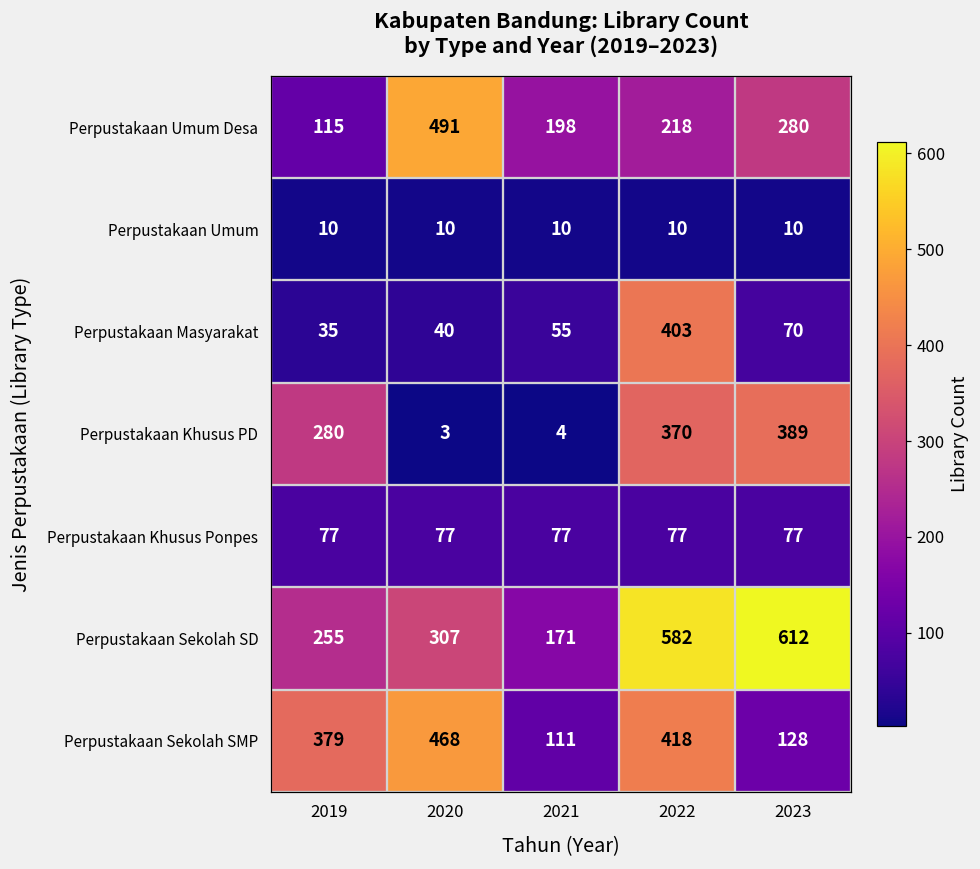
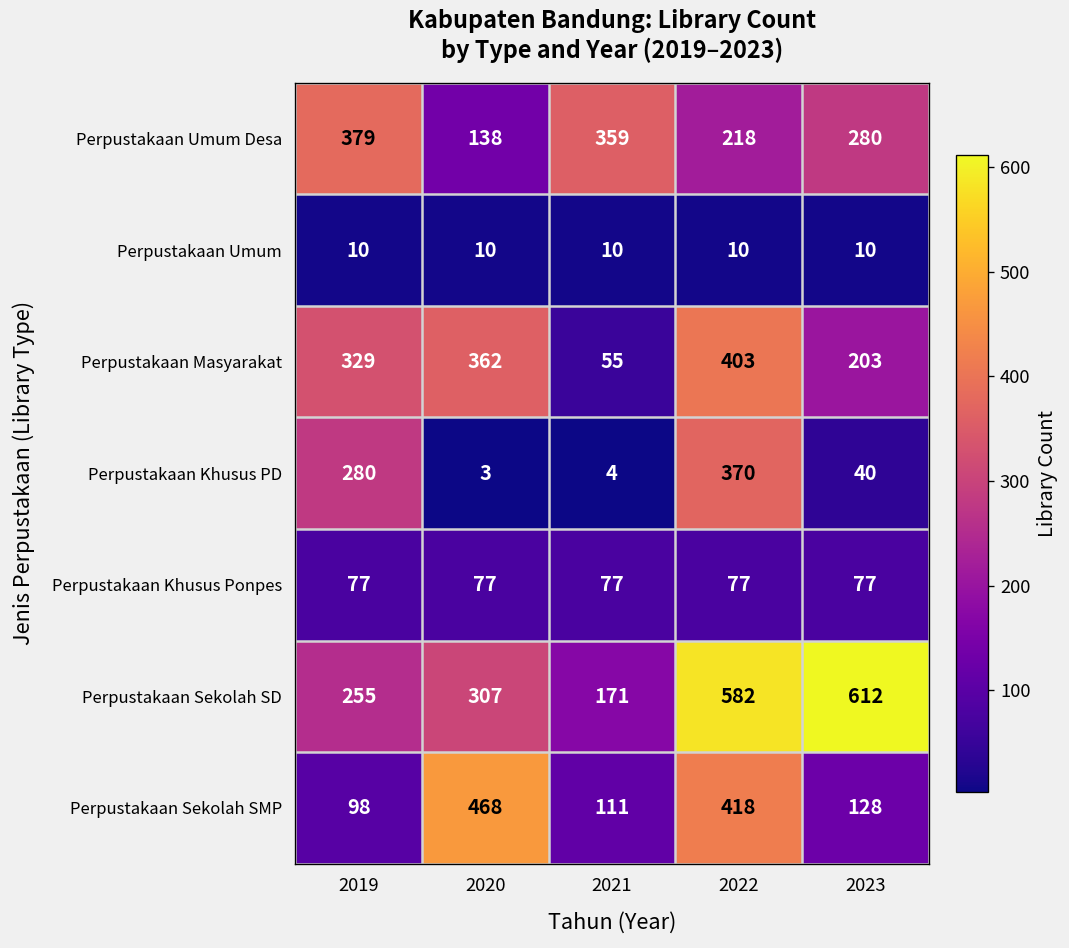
Perpustakaan Umum Desa, 2019: 115 -> 379
Perpustakaan Umum Desa, 2020: 491 -> 138
Perpustakaan Umum Desa, 2021: 198 -> 359
Perpustakaan Masyarakat, 2019: 35 -> 329
Perpustakaan Masyarakat, 2020: 40 -> 362
Perpustakaan Masyarakat, 2023: 70 -> 203
Perpustakaan Khusus PD, 2023: 389 -> 40
Perpustakaan Sekolah SMP, 2019: 379 -> 98
